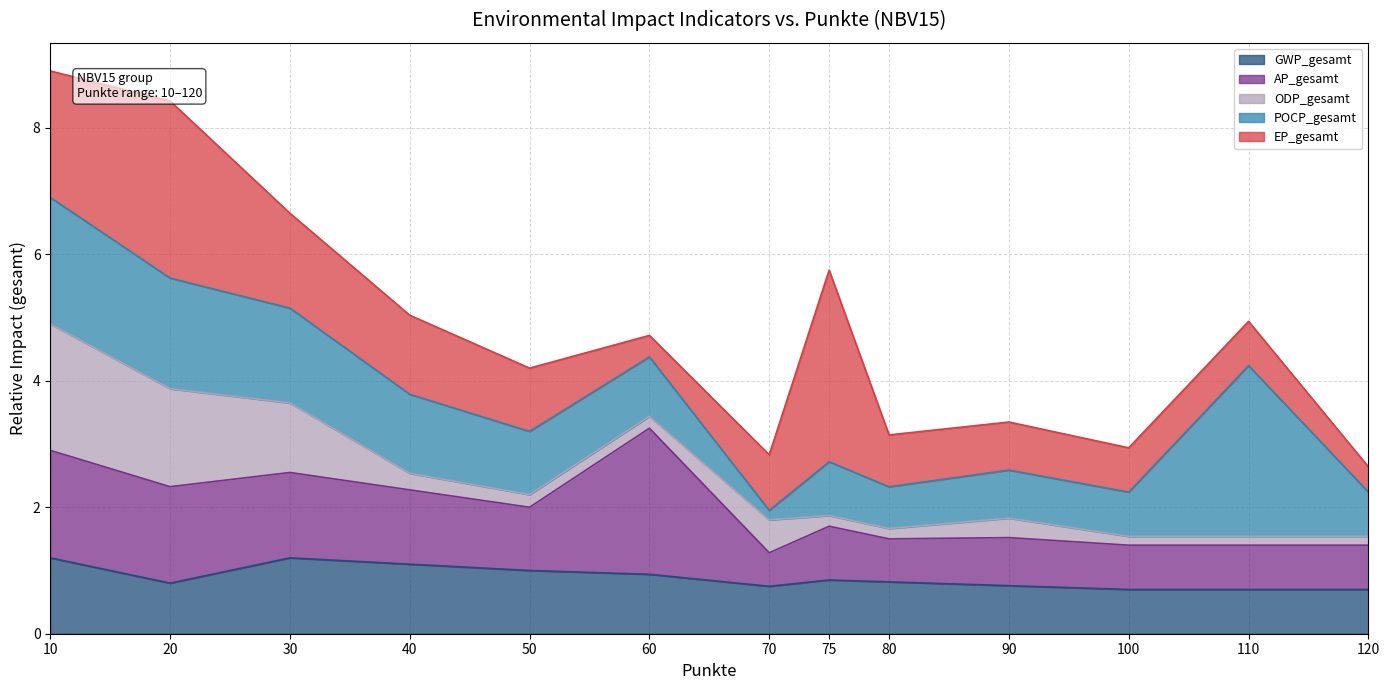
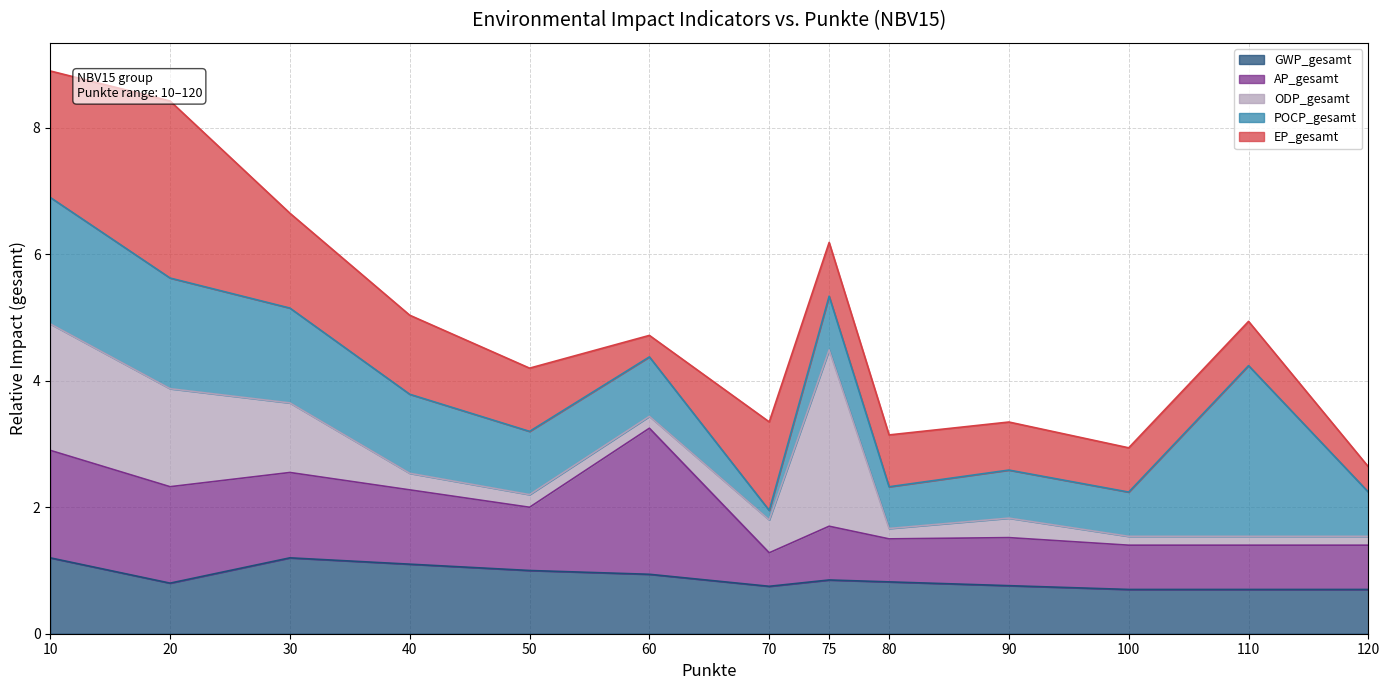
EP_gesamt, 70: 0.9 -> 1.4
ODP_gesamt, 75: 0.2 -> 2.8
EP_gesamt, 75: 3.0 -> 0.8
